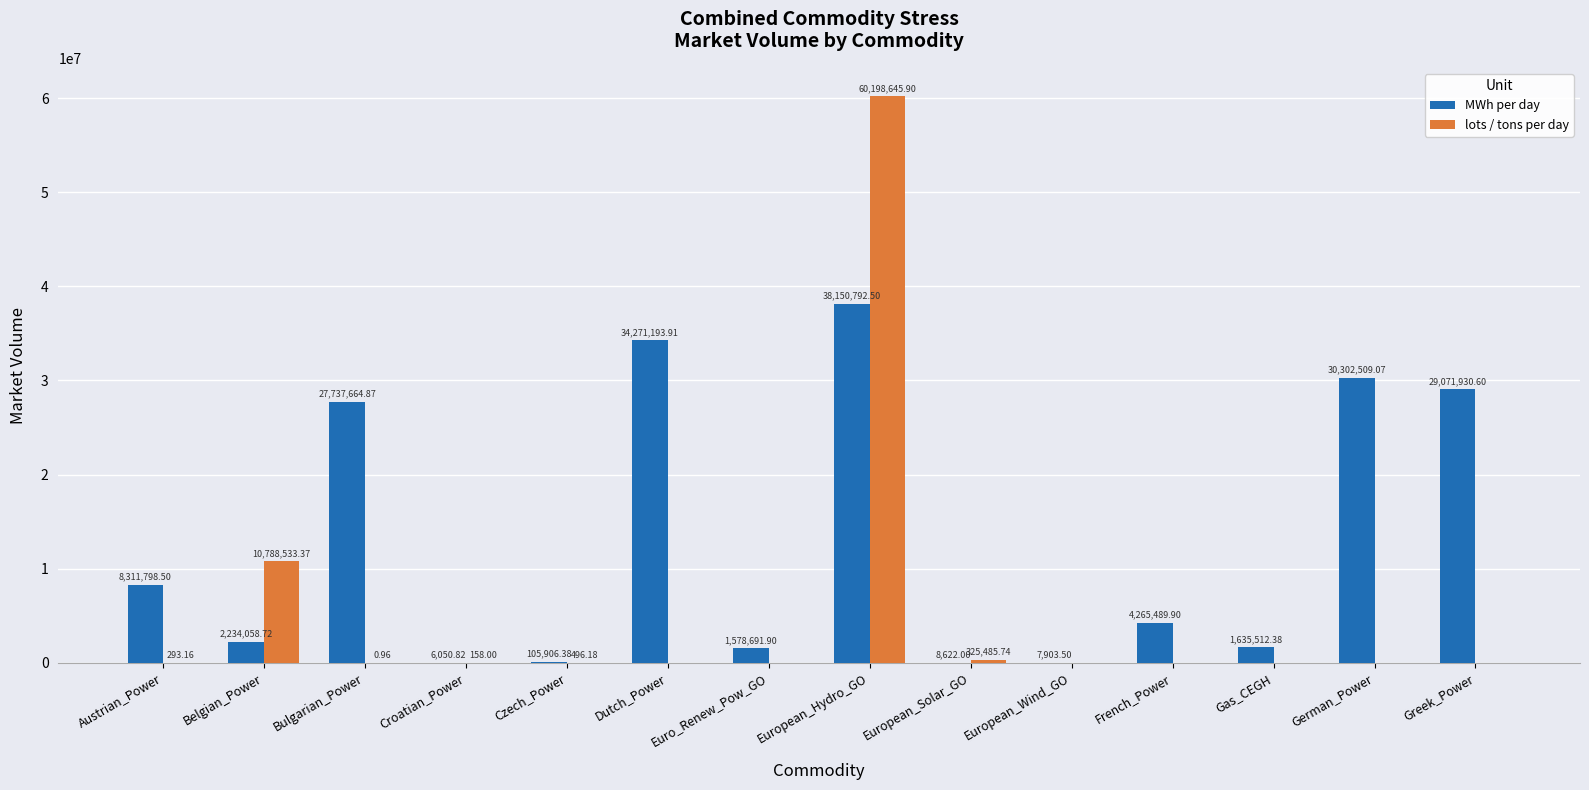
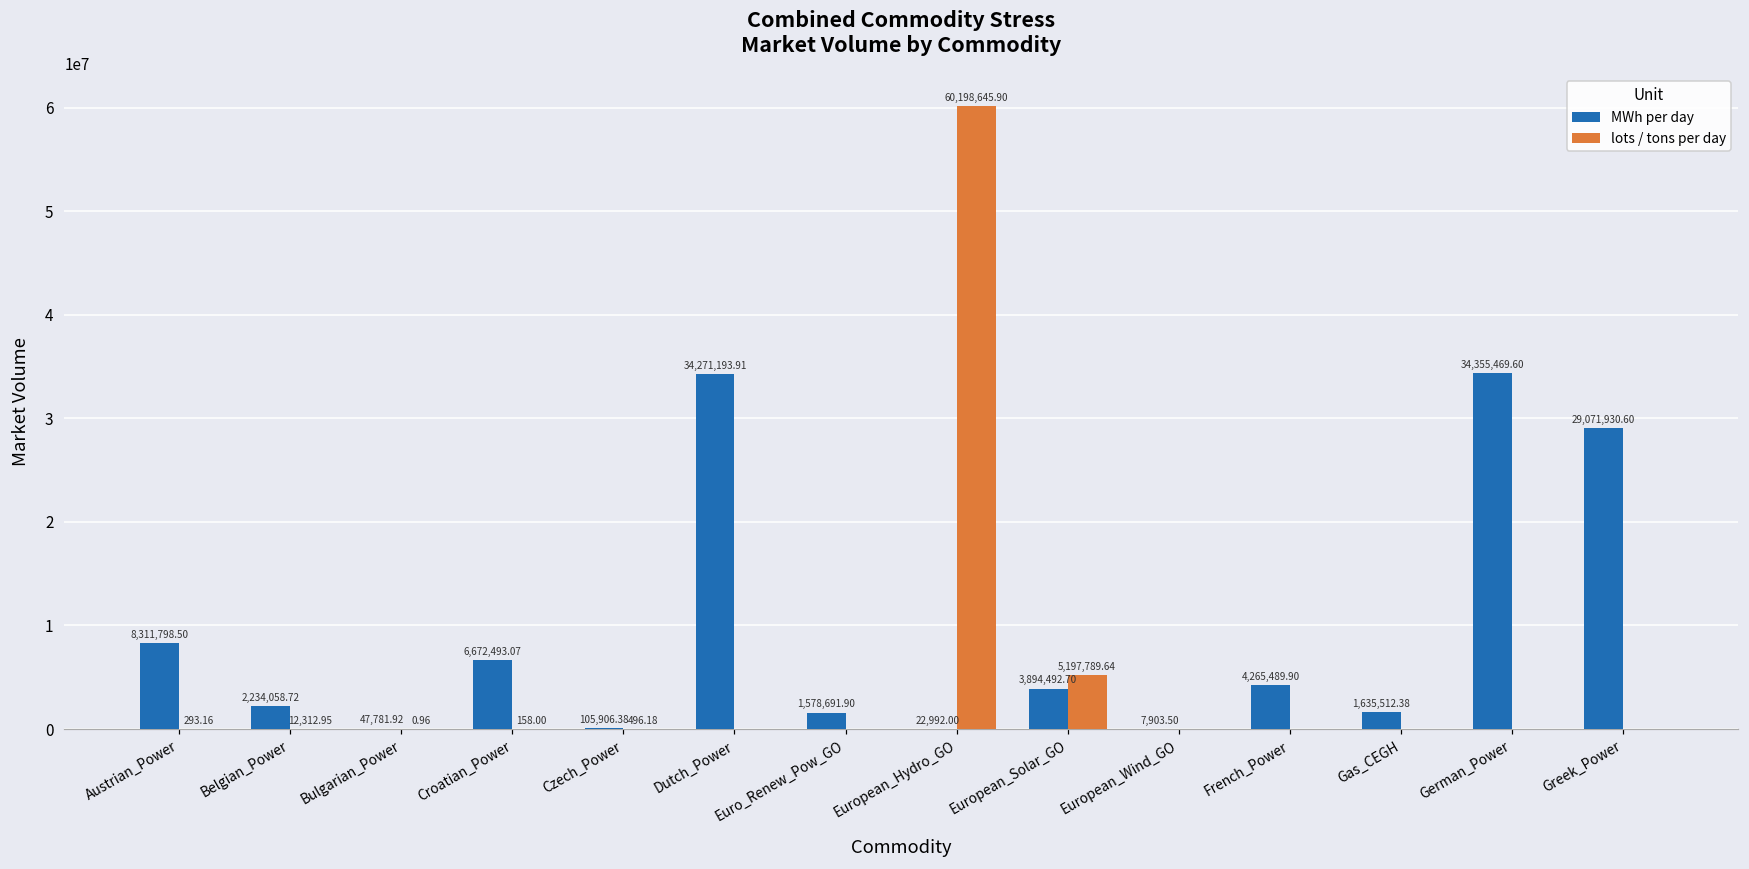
lots / tons per day, Belgian_Power: 10,788,533.37 -> 12,312.95
MWh per day, Bulgarian_Power: 27,737,664.87 -> 47,781.92
MWh per day, Croatian_Power: 6,050.82 -> 6,672,493.07
MWh per day, European_Hydro_GO: 38,150,792.50 -> 22,992.00
MWh per day, European_Solar_GO: 8,622.00 -> 3,894,492.70
lots / tons per day, European_Solar_GO: 325,485.74 -> 5,197,789.64
MWh per day, German_Power: 30,302,509.07 -> 34,355,469.60
